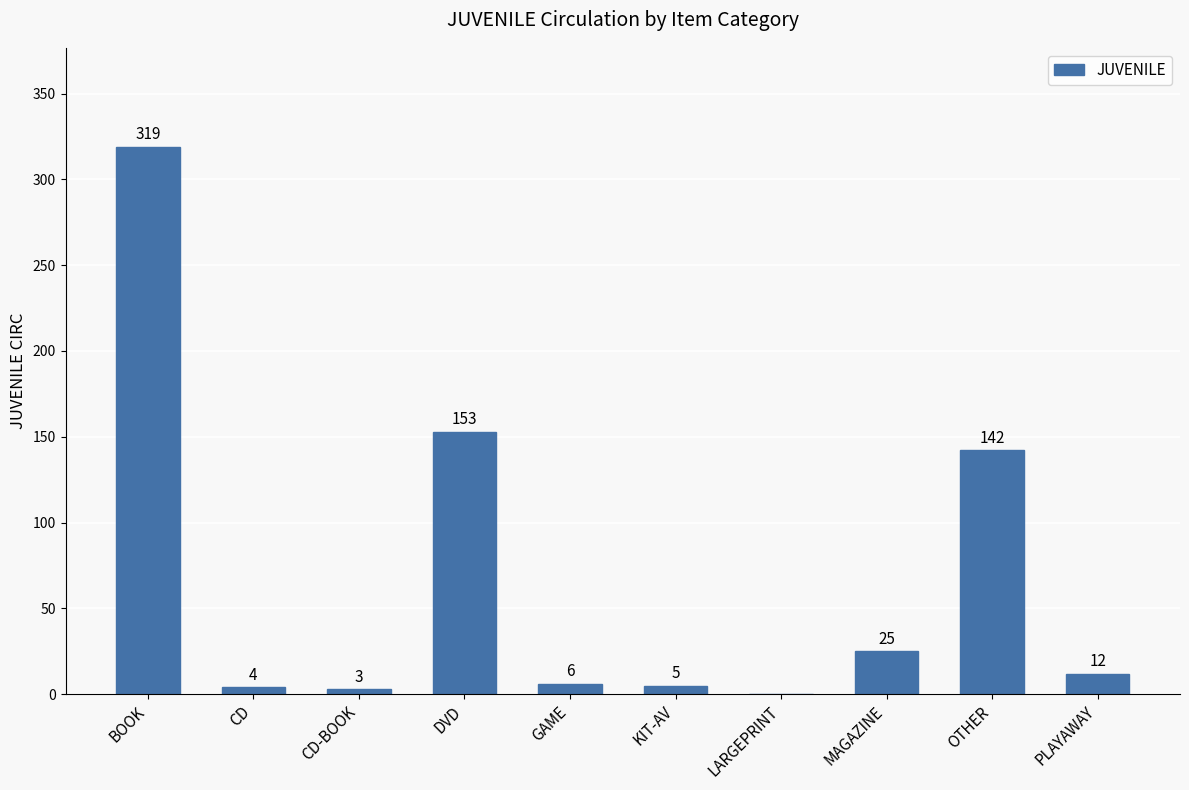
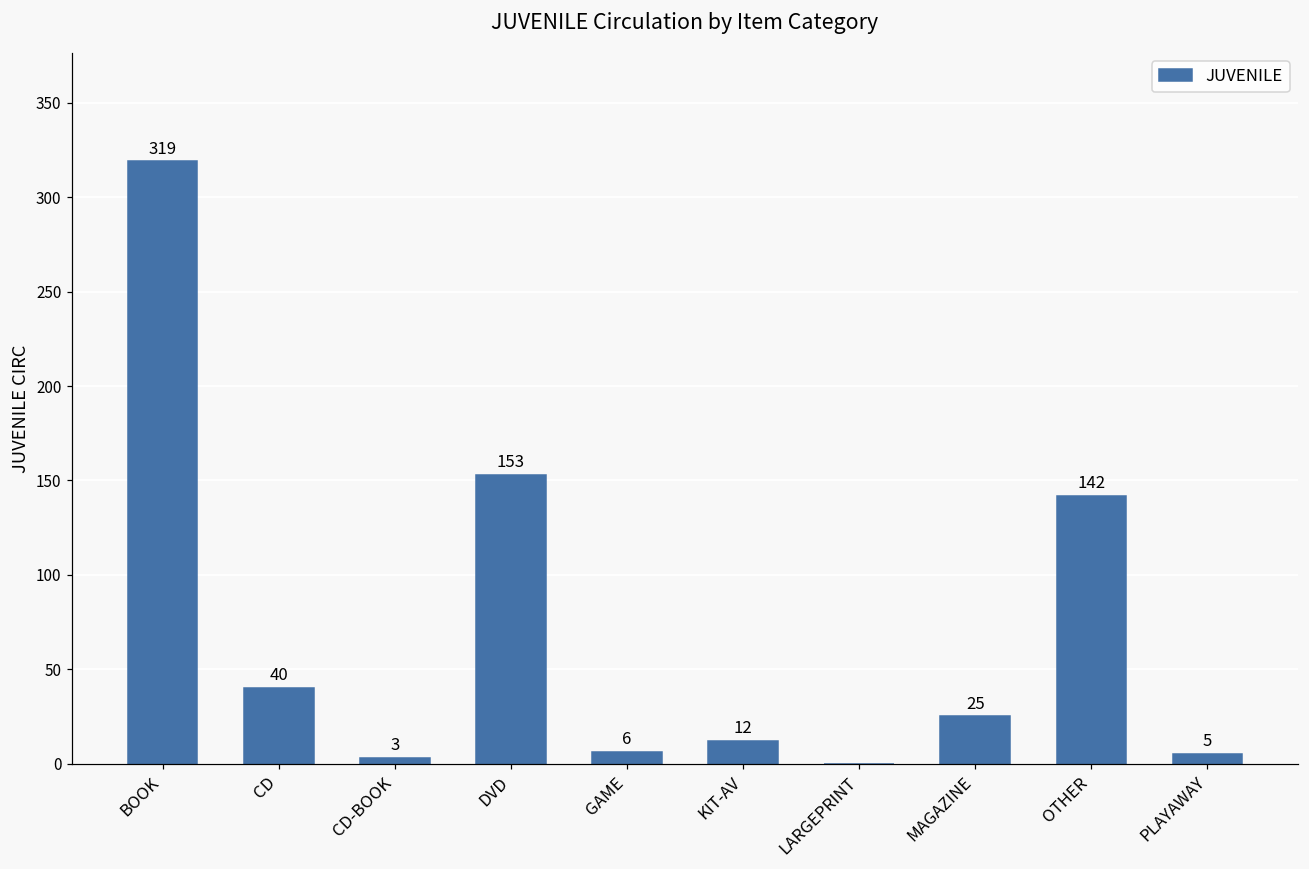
CD: 4 -> 40
KIT-AV: 5 -> 12
PLAYAWAY: 12 -> 5
